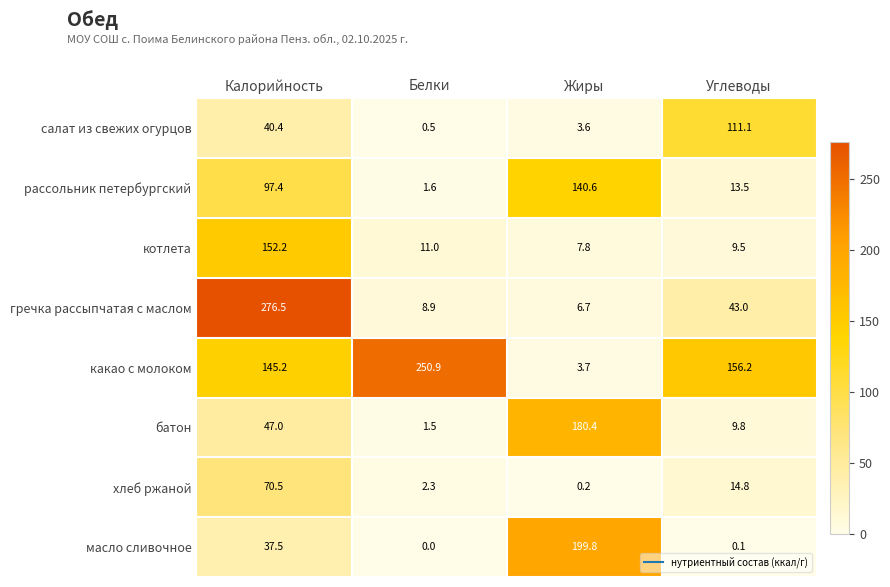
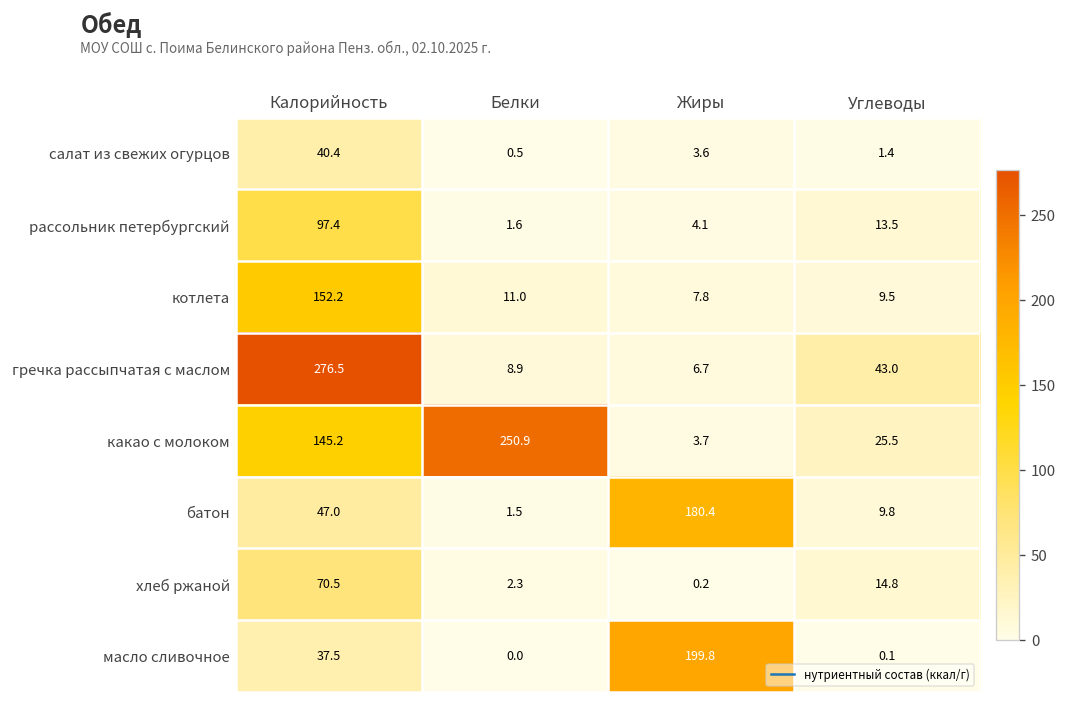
салат из свежих огурцов, Углеводы: 111.1 -> 1.4
рассольник петербургский, Жиры: 140.6 -> 4.1
какао с молоком, Углеводы: 156.2 -> 25.5
